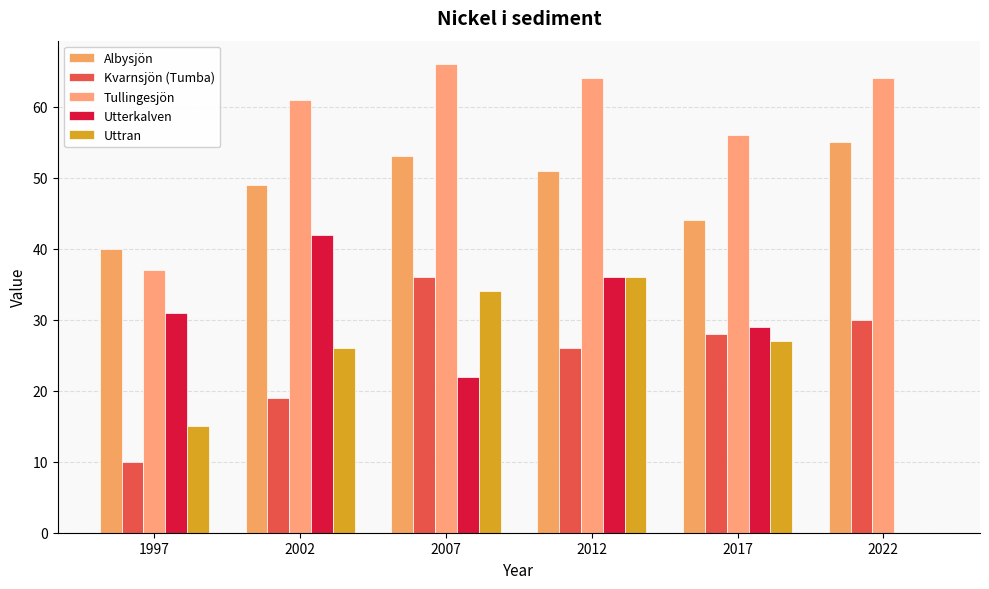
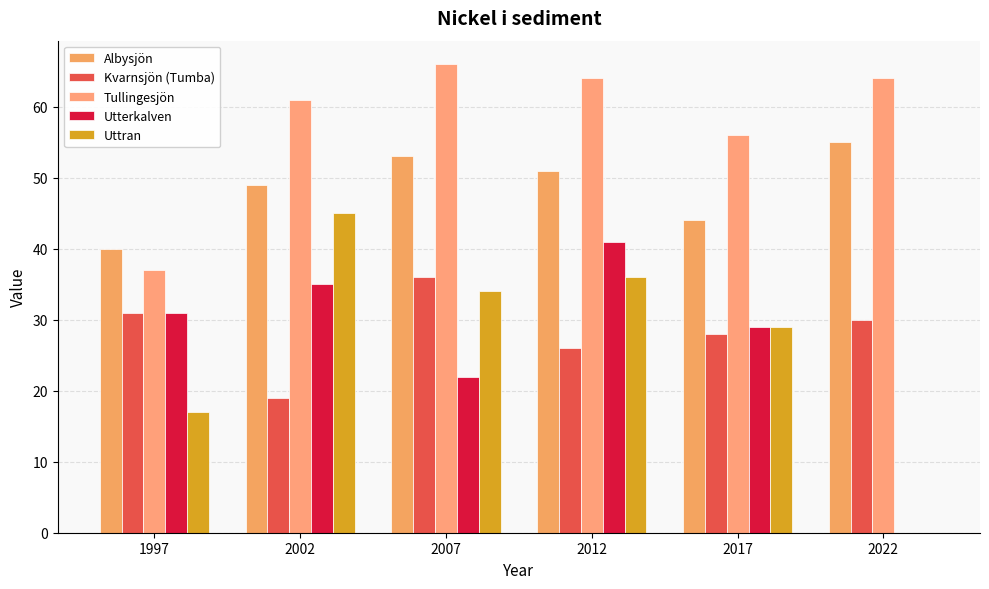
Kvarnsjön (Tumba), 1997: 10 -> 31
Uttran, 1997: 15 -> 17
Utterkalven, 2002: 42 -> 35
Uttran, 2002: 26 -> 45
Utterkalven, 2012: 36 -> 41
Uttran, 2017: 27 -> 29
